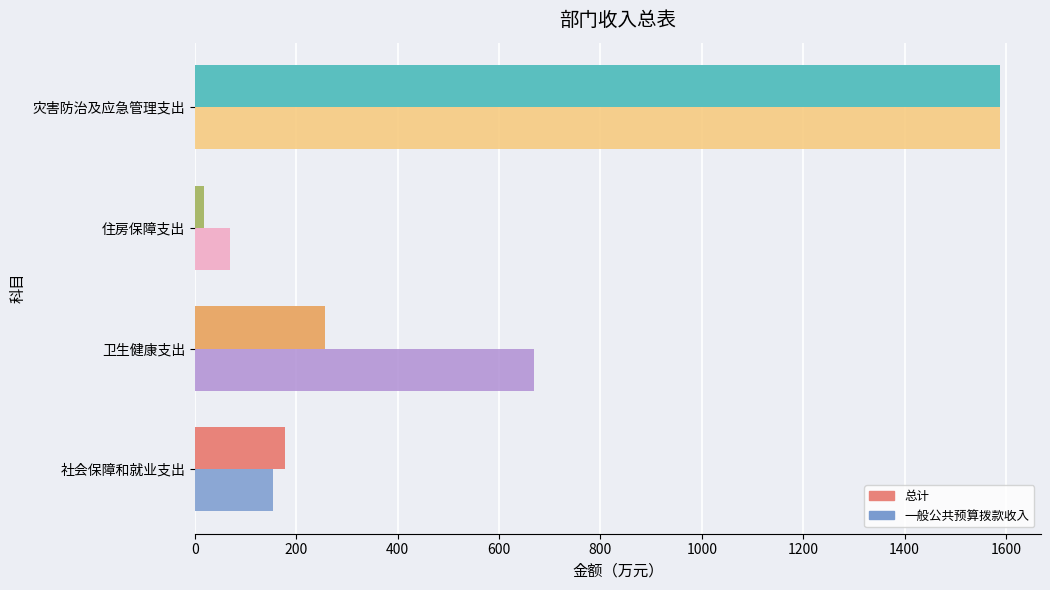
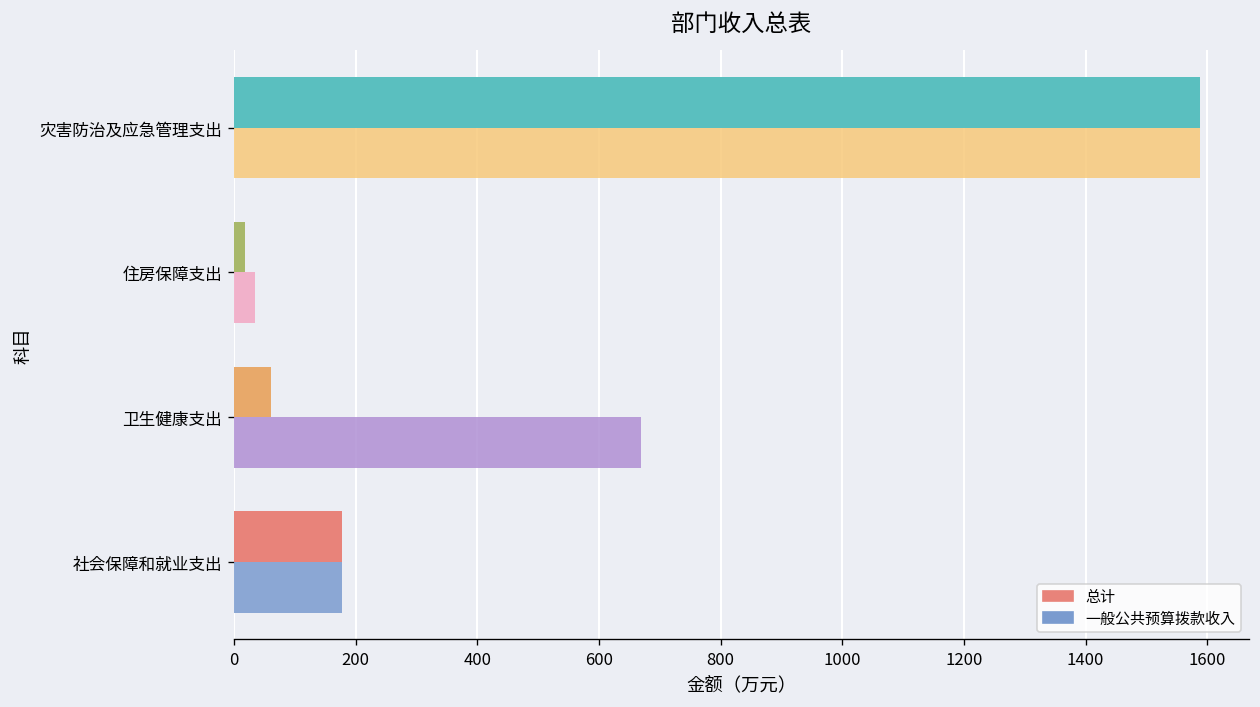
一般公共预算拨款收入, 住房保障支出: 70 -> 30
总计, 卫生健康支出: 260 -> 60
一般公共预算拨款收入, 社会保障和就业支出: 150 -> 180
